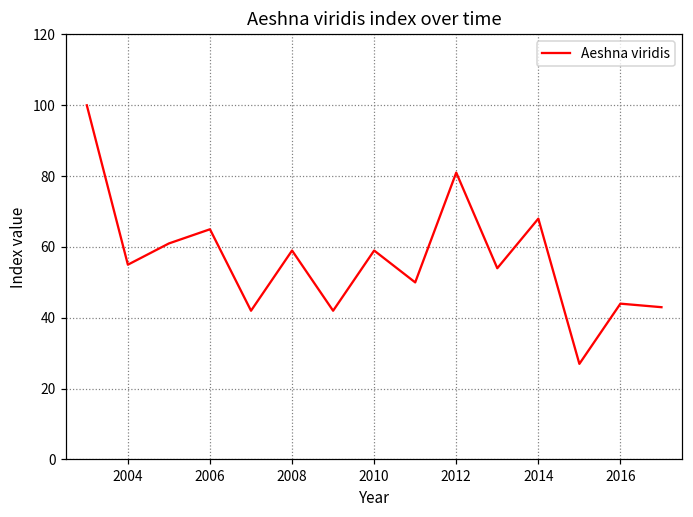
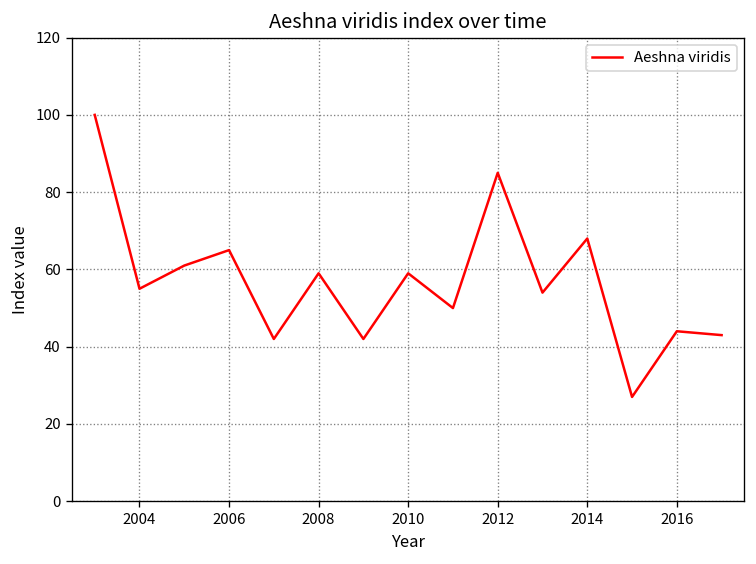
2012: 81 -> 85
